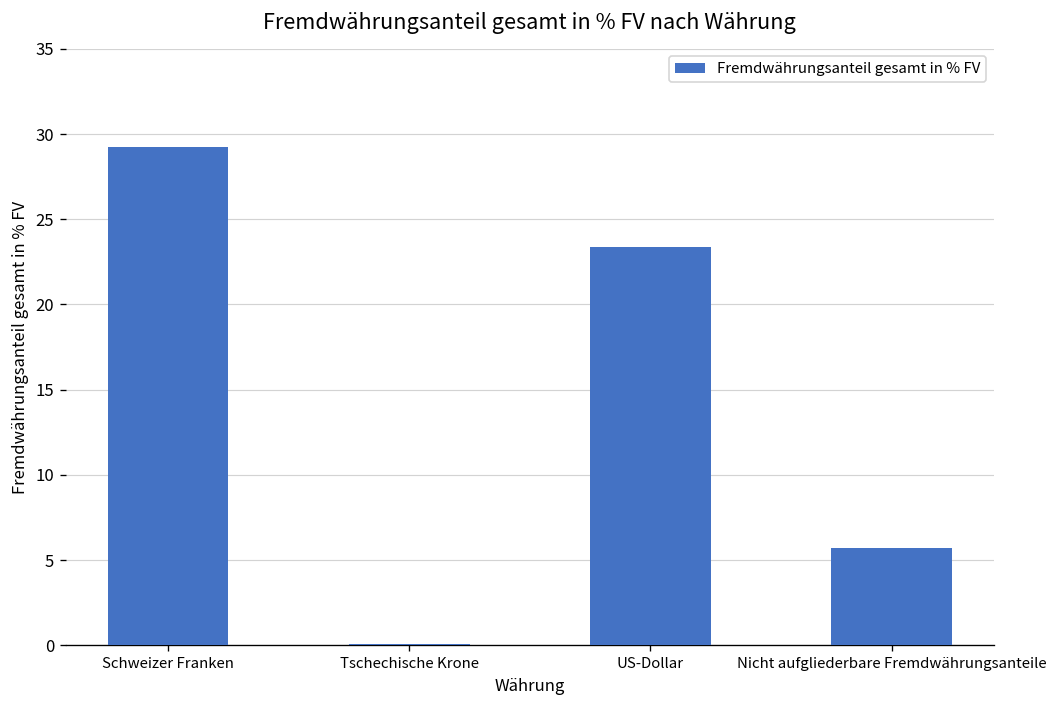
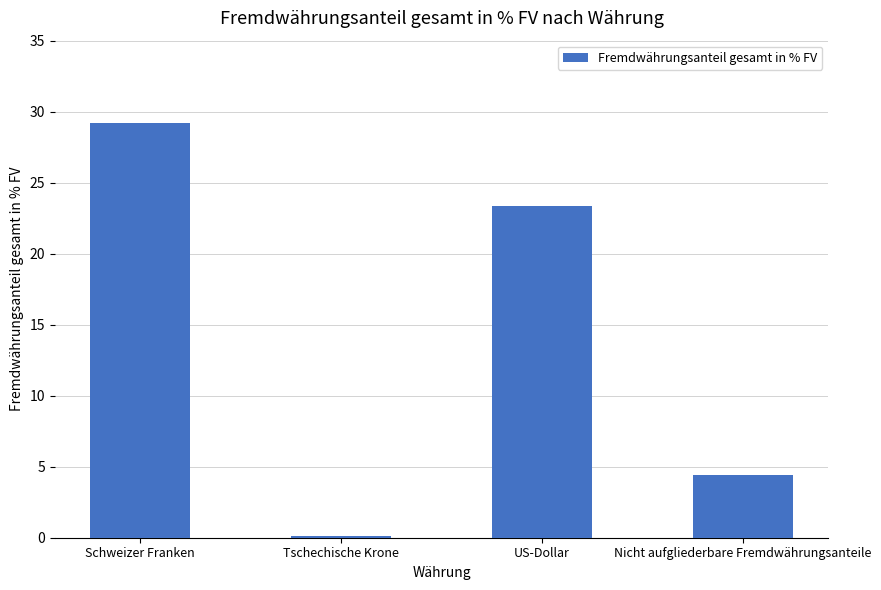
Nicht aufgliederbare Fremdwährungsanteile: 5.7 -> 4.4
